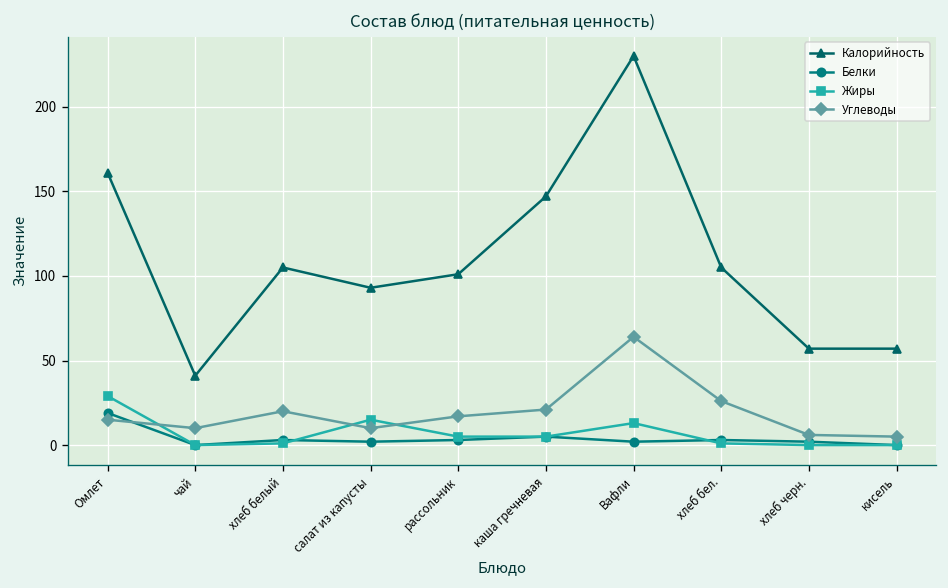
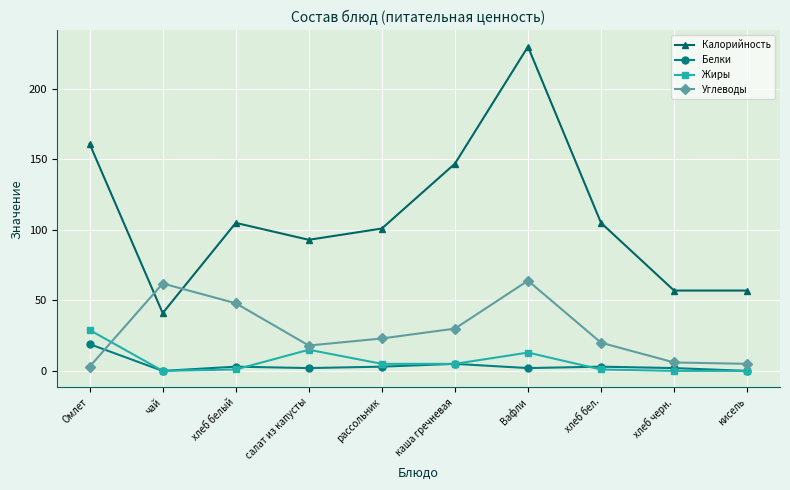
Углеводы, Омлет: 15 -> 3
Углеводы, чай: 10 -> 62
Углеводы, хлеб белый: 20 -> 48
Углеводы, салат из капусты: 10 -> 18
Углеводы, рассольник: 17 -> 23
Углеводы, каша гречневая: 21 -> 30
Углеводы, хлеб бел.: 26 -> 20
